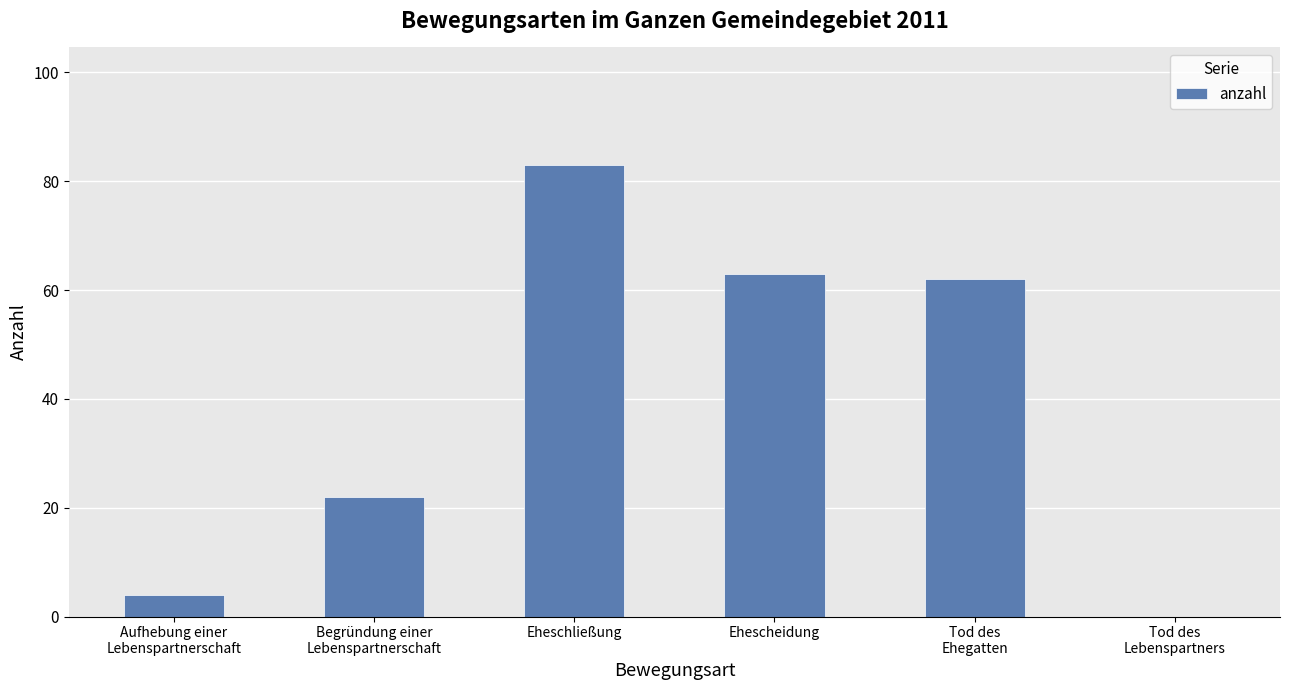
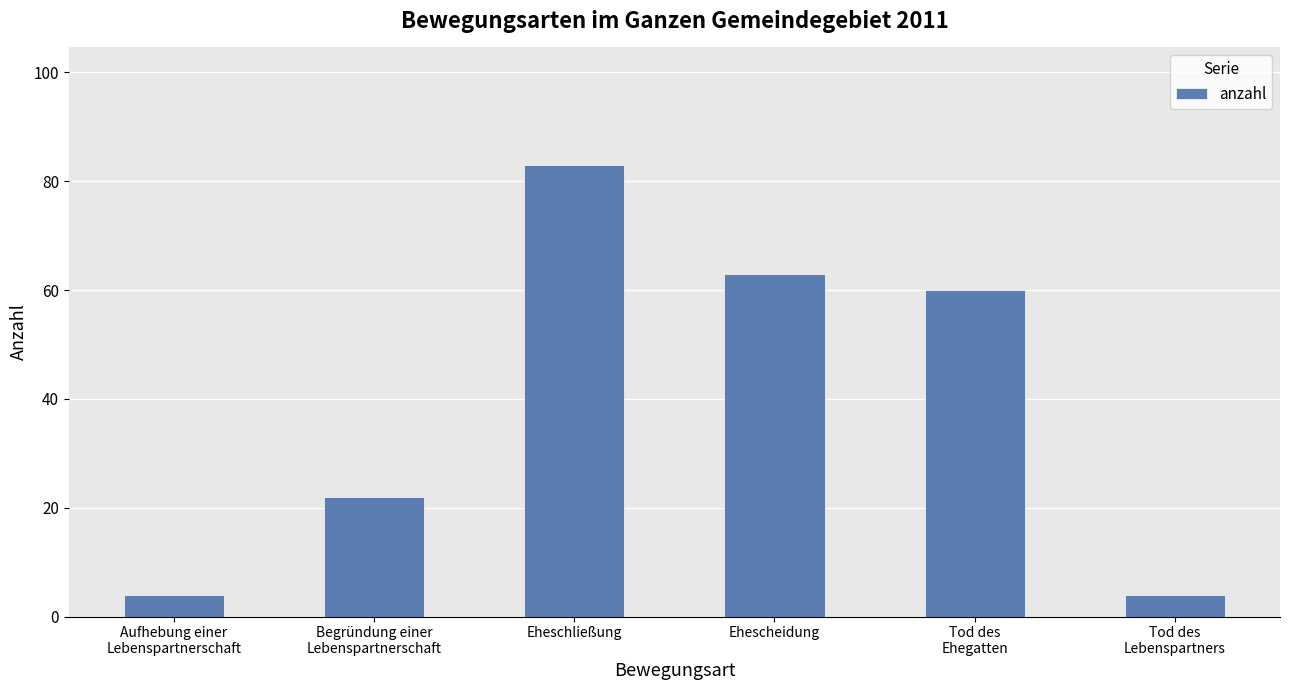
Tod des Ehegatten: 62 -> 60
Tod des Lebenspartners: 0 -> 4
